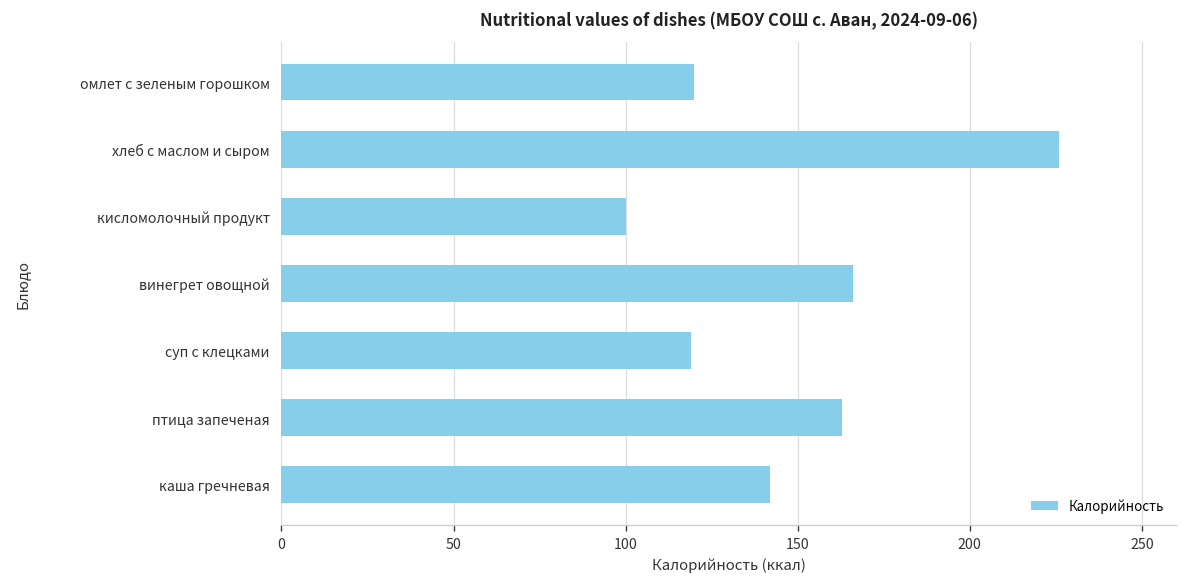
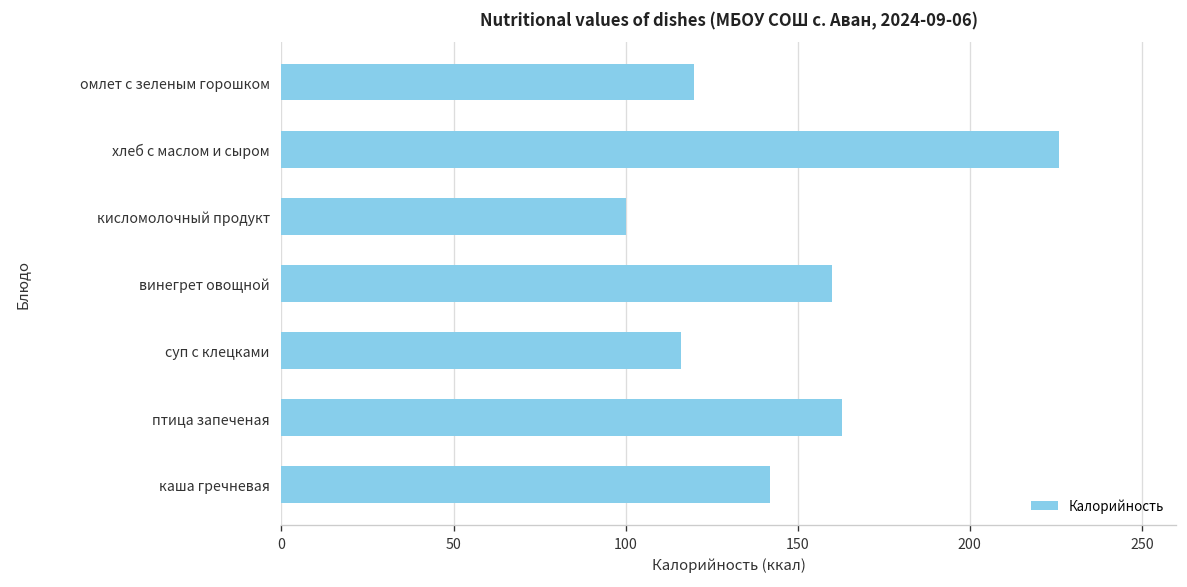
винегрет овощной: 166 -> 160
суп с клецками: 119 -> 116
